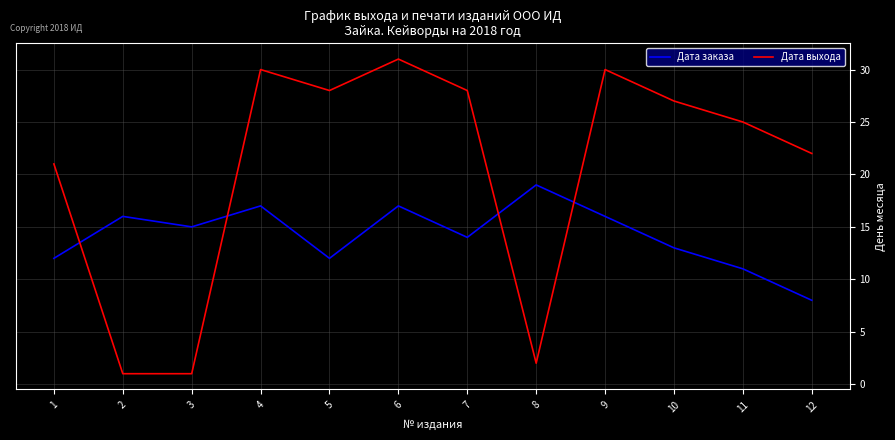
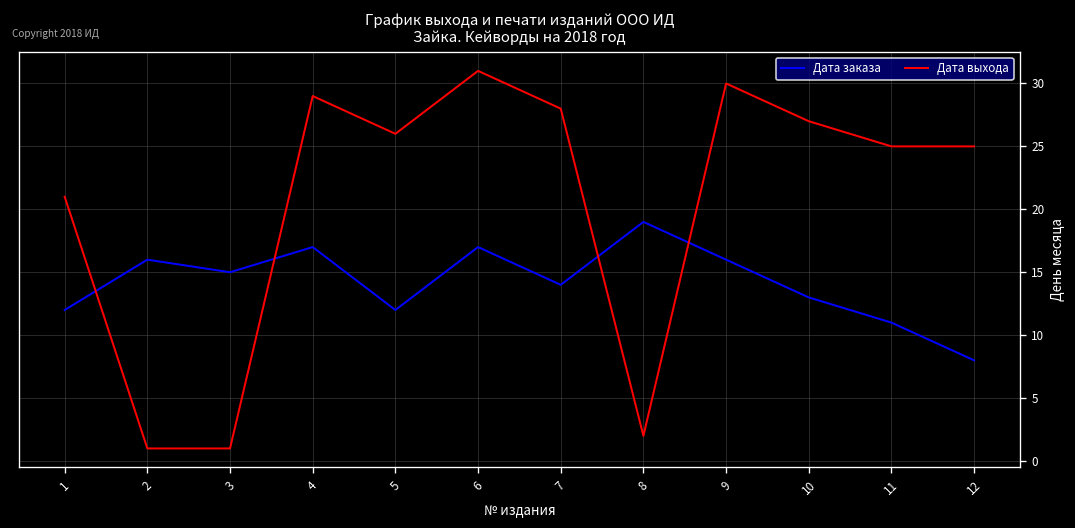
Дата выхода, 4: 30 -> 29
Дата выхода, 5: 28 -> 26
Дата выхода, 12: 22 -> 25
